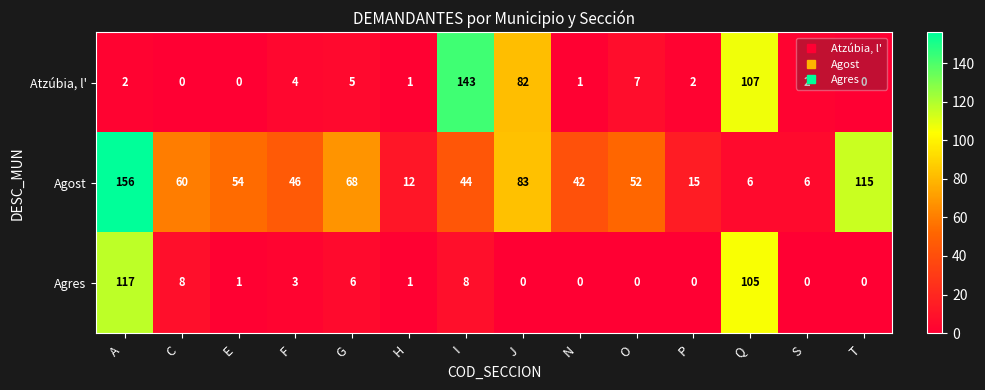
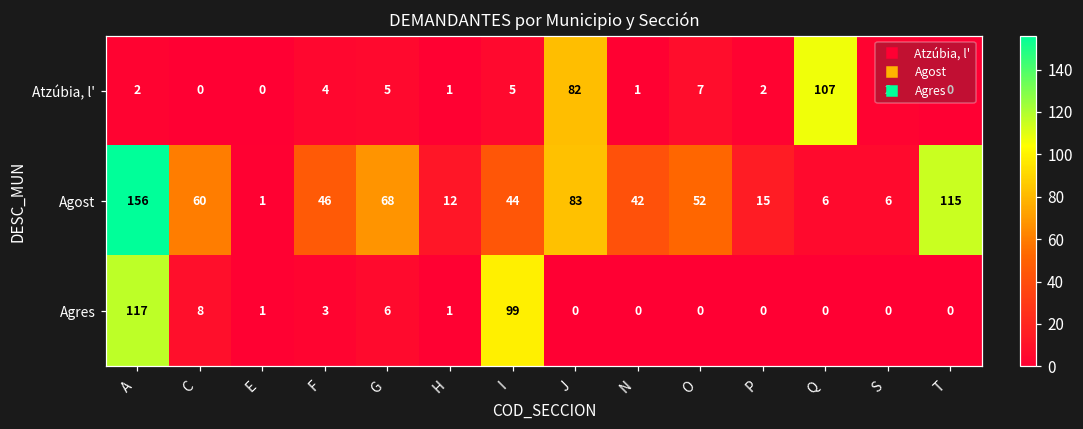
Atzúbia, l', I: 143 -> 5
Agost, E: 54 -> 1
Agres, I: 8 -> 99
Agres, Q: 105 -> 0
